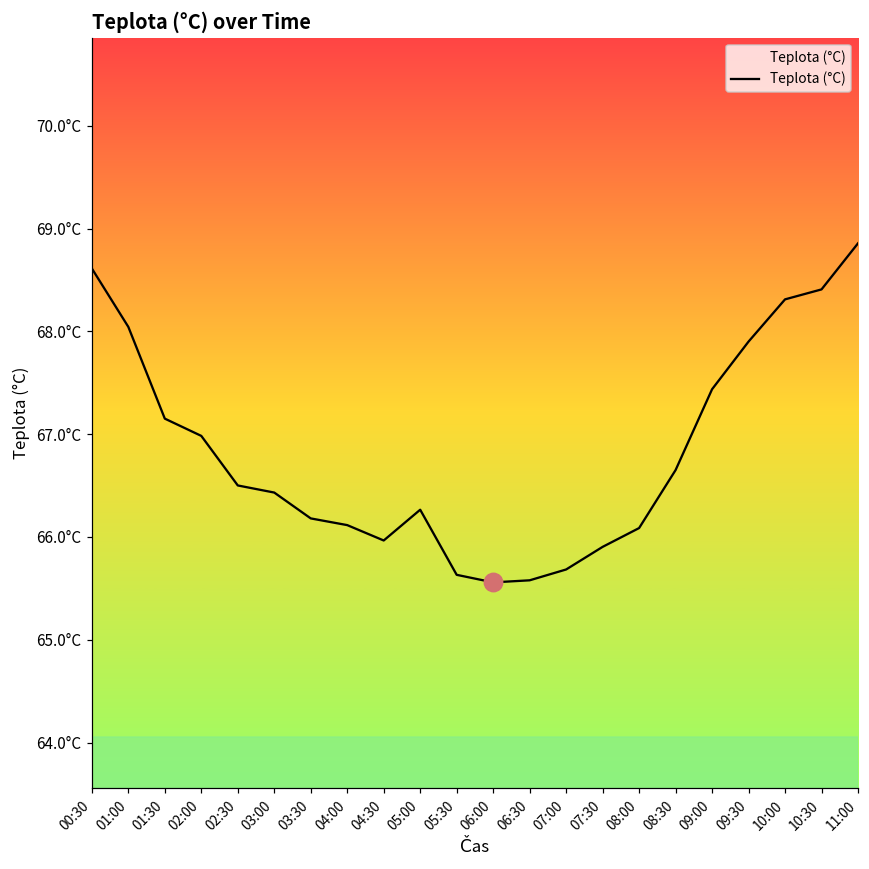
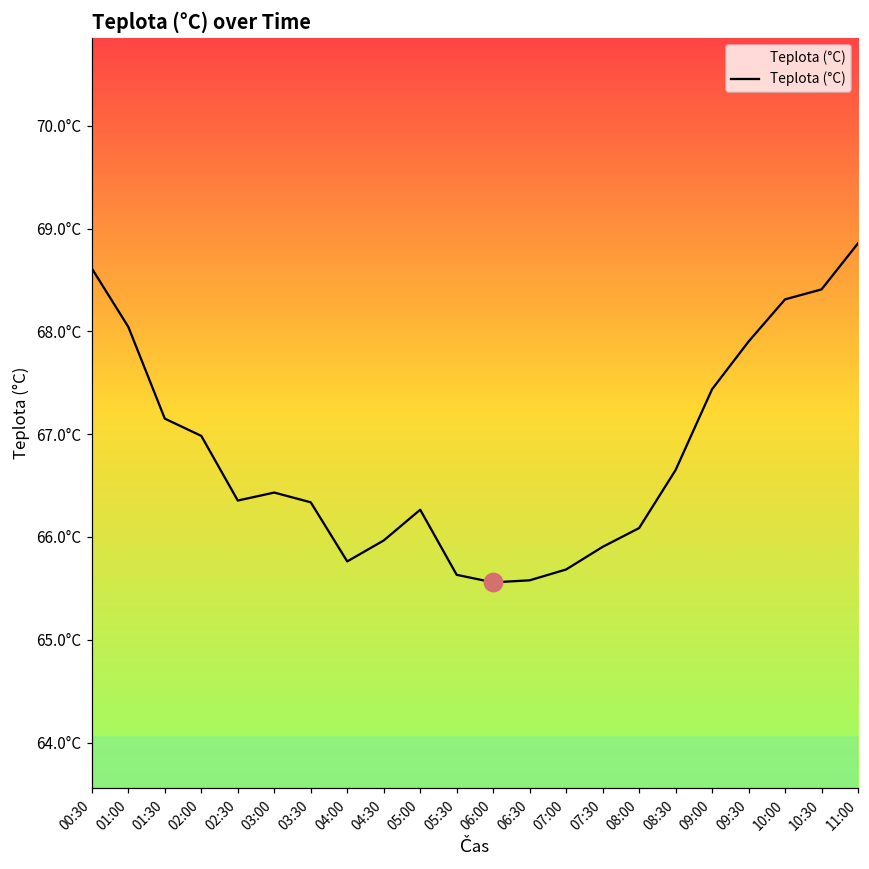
Teplota (°C), 02:30: 66.5°C -> 66.4°C
Teplota (°C), 03:30: 66.2°C -> 66.3°C
Teplota (°C), 04:00: 66.1°C -> 65.8°C
